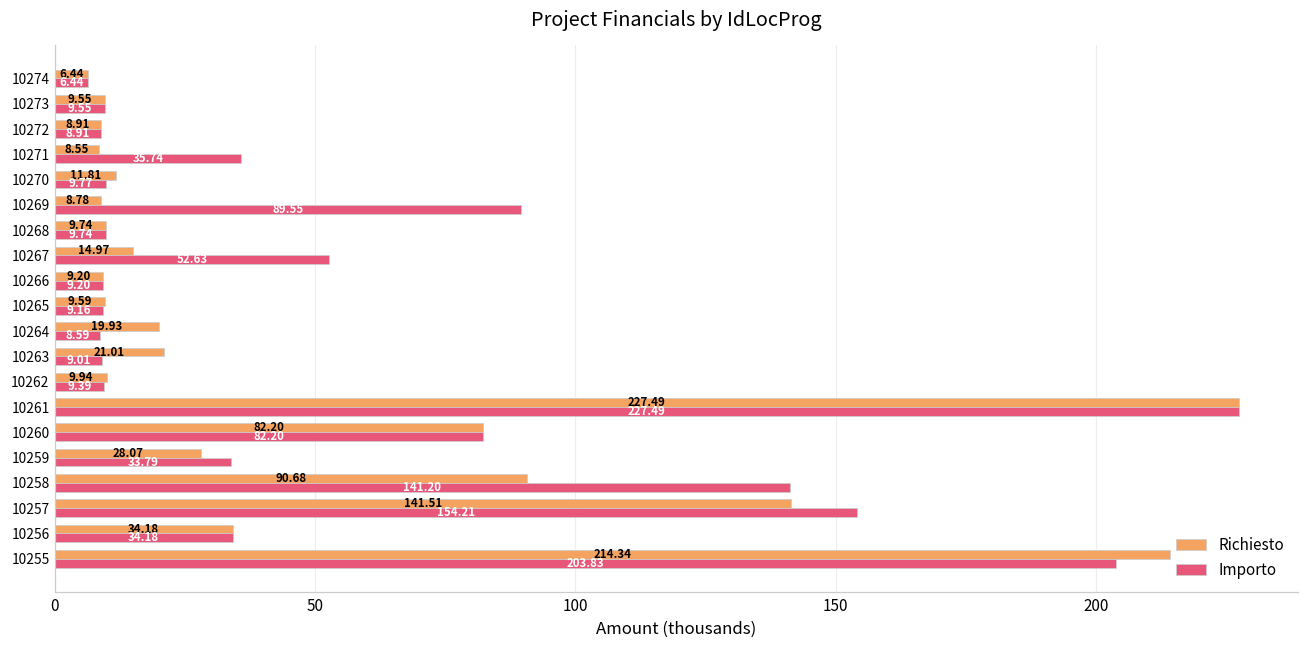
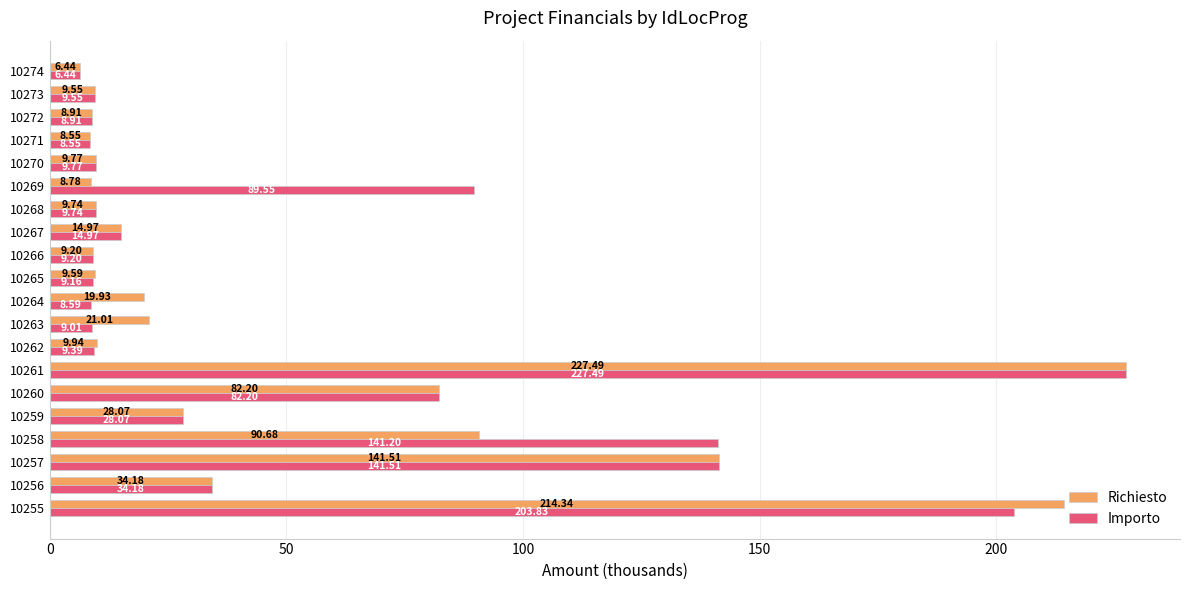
Importo, 10271: 35.74 -> 8.55
Richiesto, 10270: 11.81 -> 9.77
Importo, 10267: 52.63 -> 14.97
Importo, 10259: 33.79 -> 28.07
Importo, 10257: 154.21 -> 141.51
